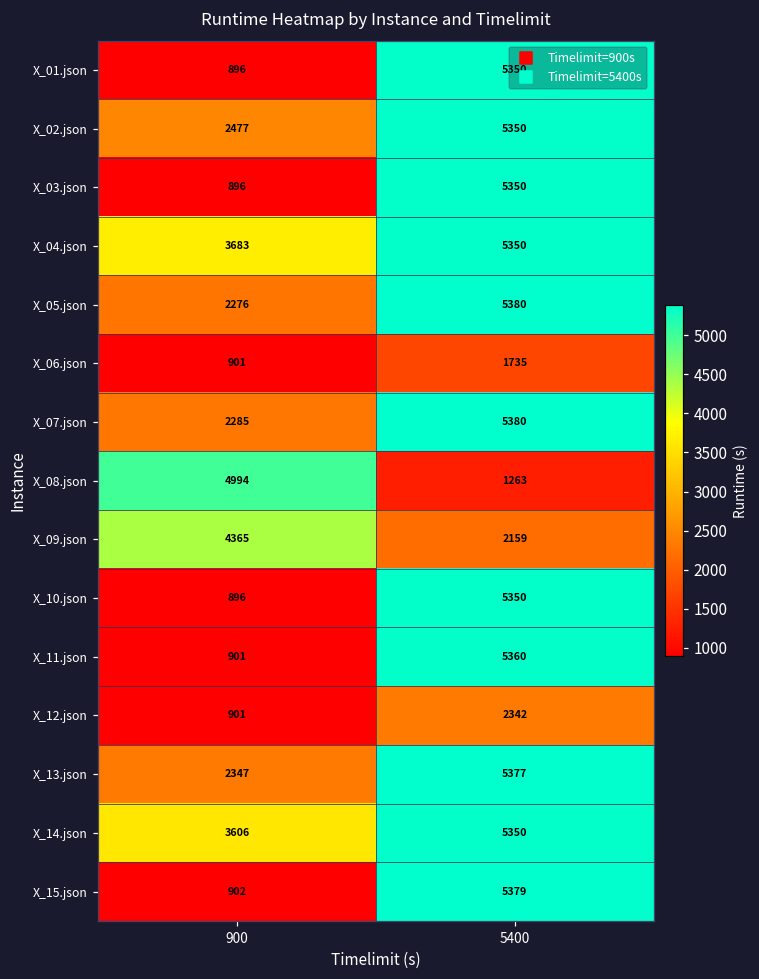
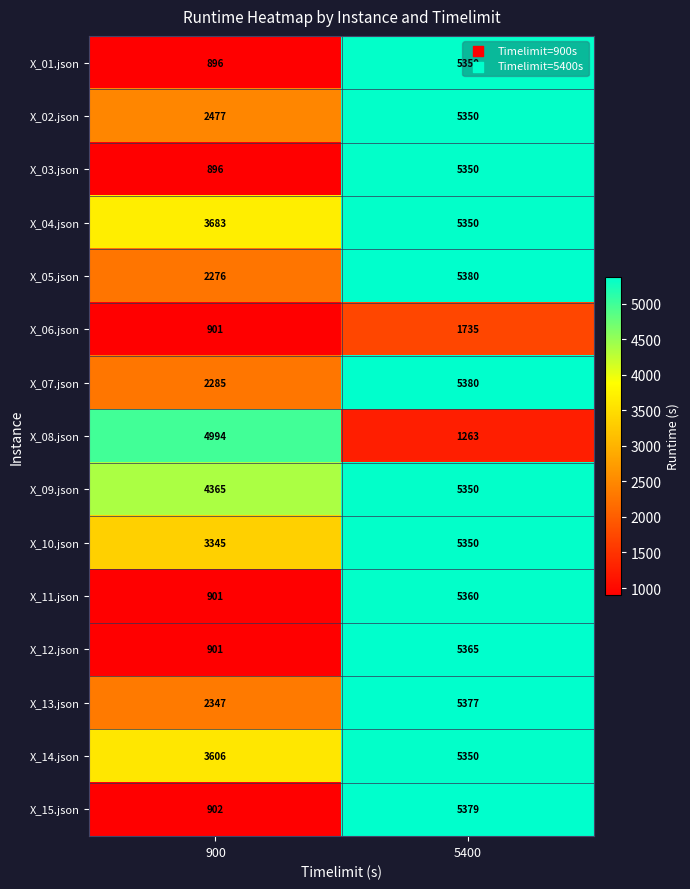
X_09.json, 5400: 2159 -> 5350
X_10.json, 900: 896 -> 3345
X_12.json, 5400: 2342 -> 5365
